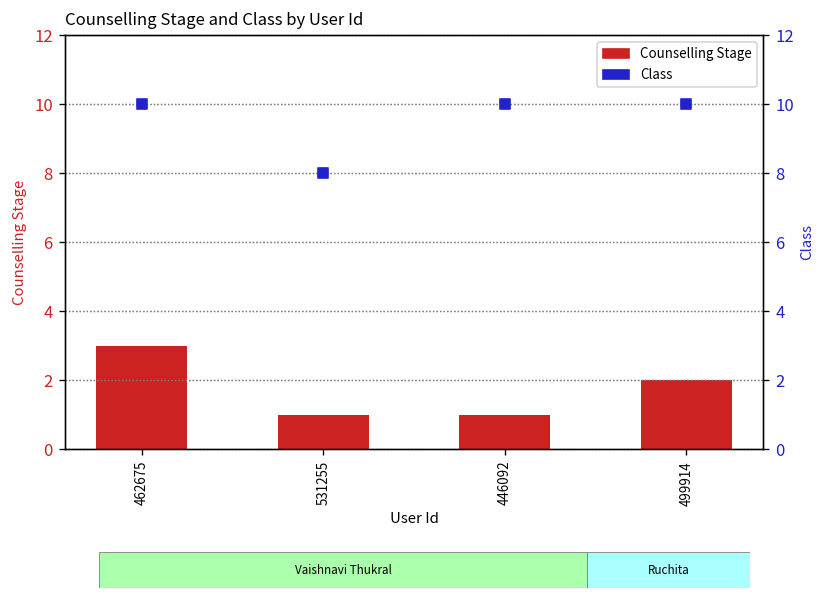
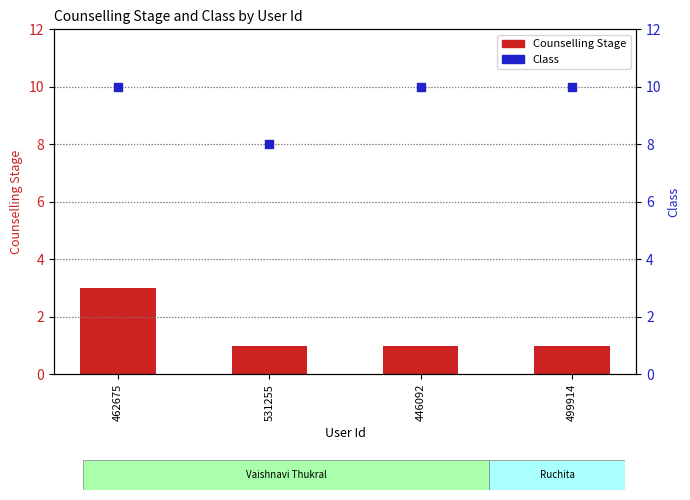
Counselling Stage, 499914: 2 -> 1
